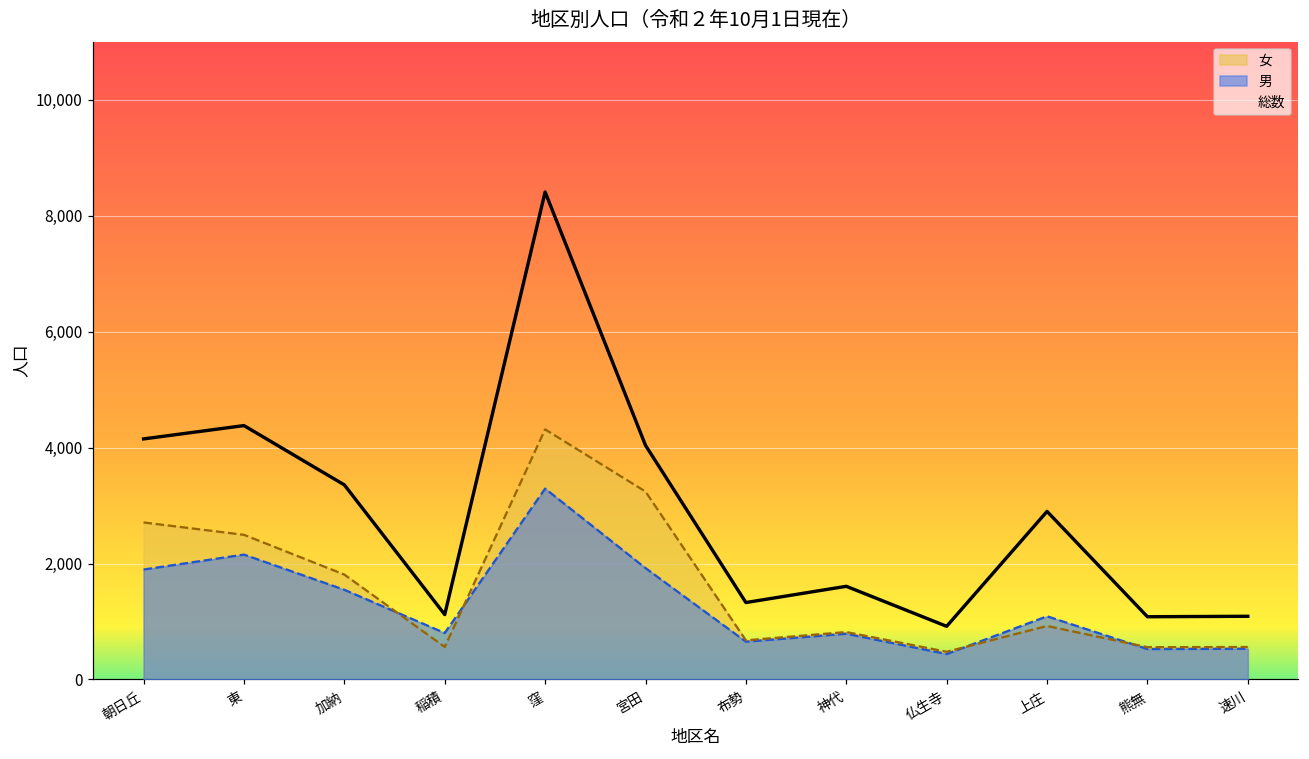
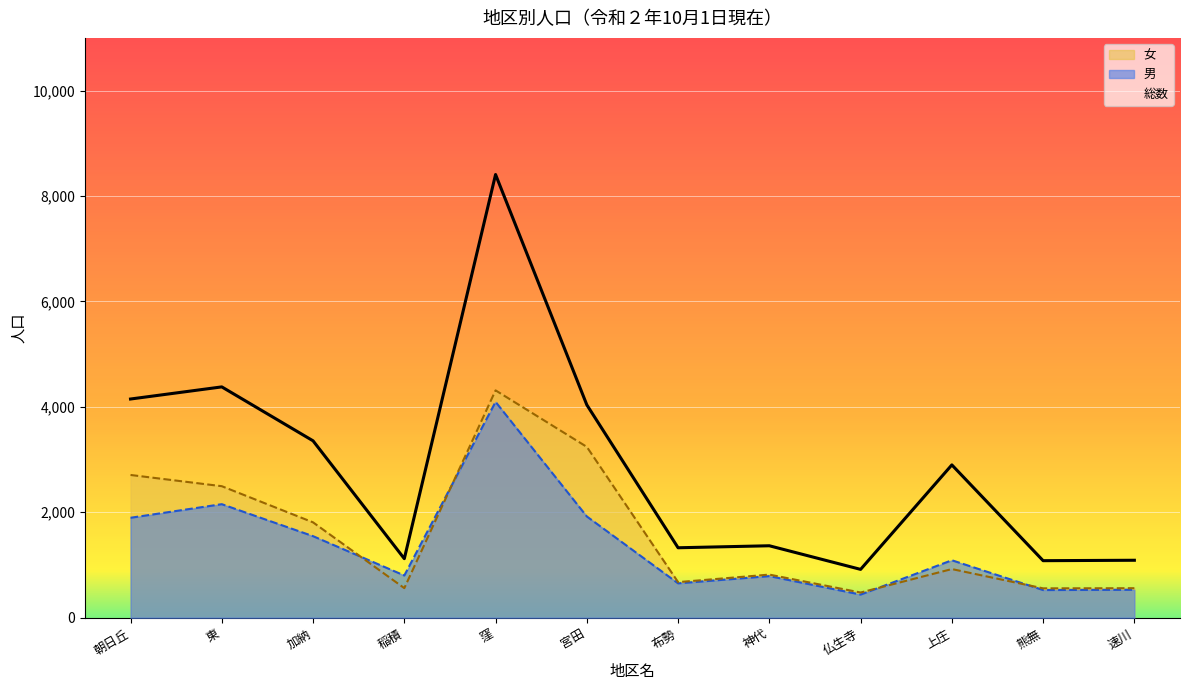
男, 窪: 3,300 -> 4,100
総数, 神代: 1,600 -> 1,400
